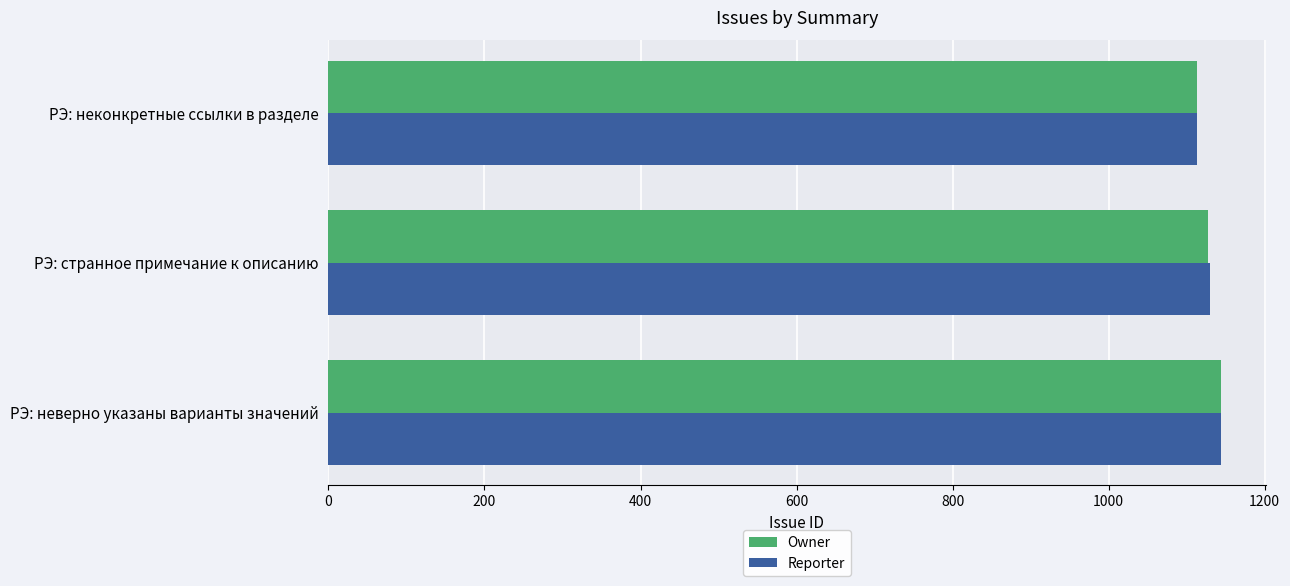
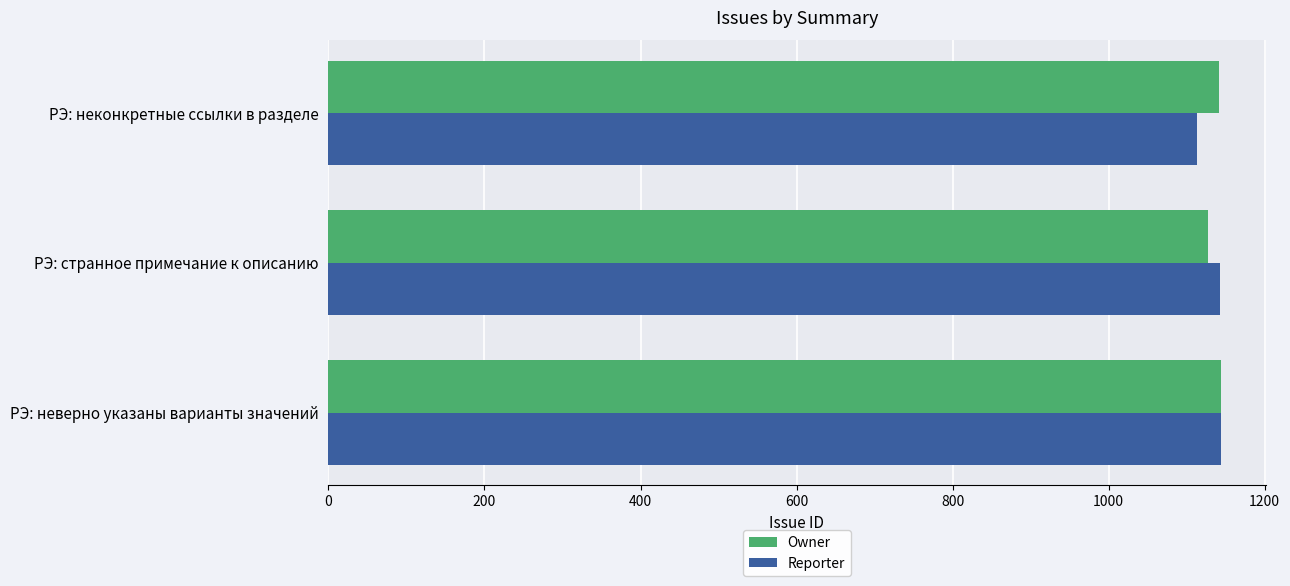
Owner, РЭ: неконкретные ссылки в разделе: 1110 -> 1140
Reporter, РЭ: странное примечание к описанию: 1130 -> 1140
